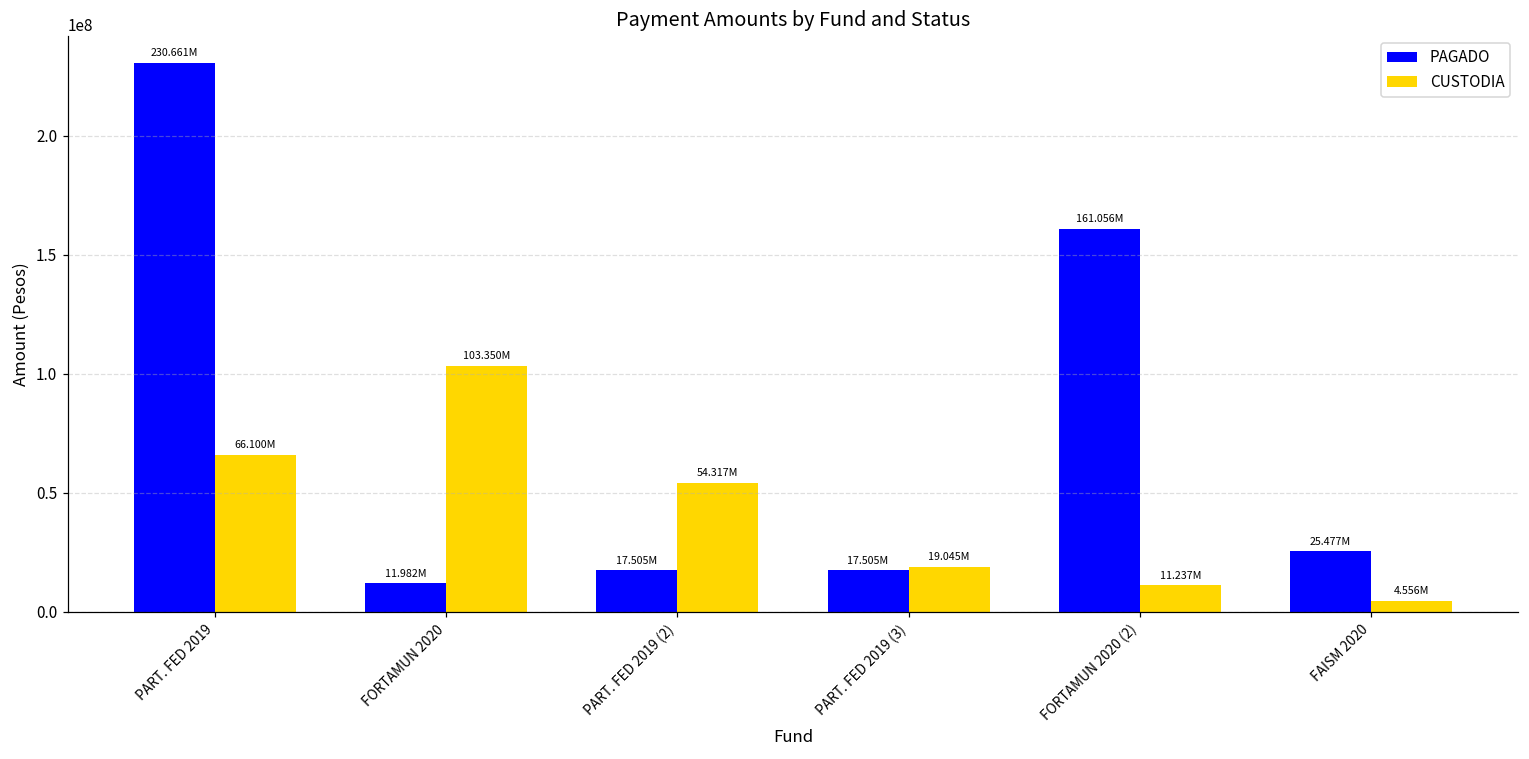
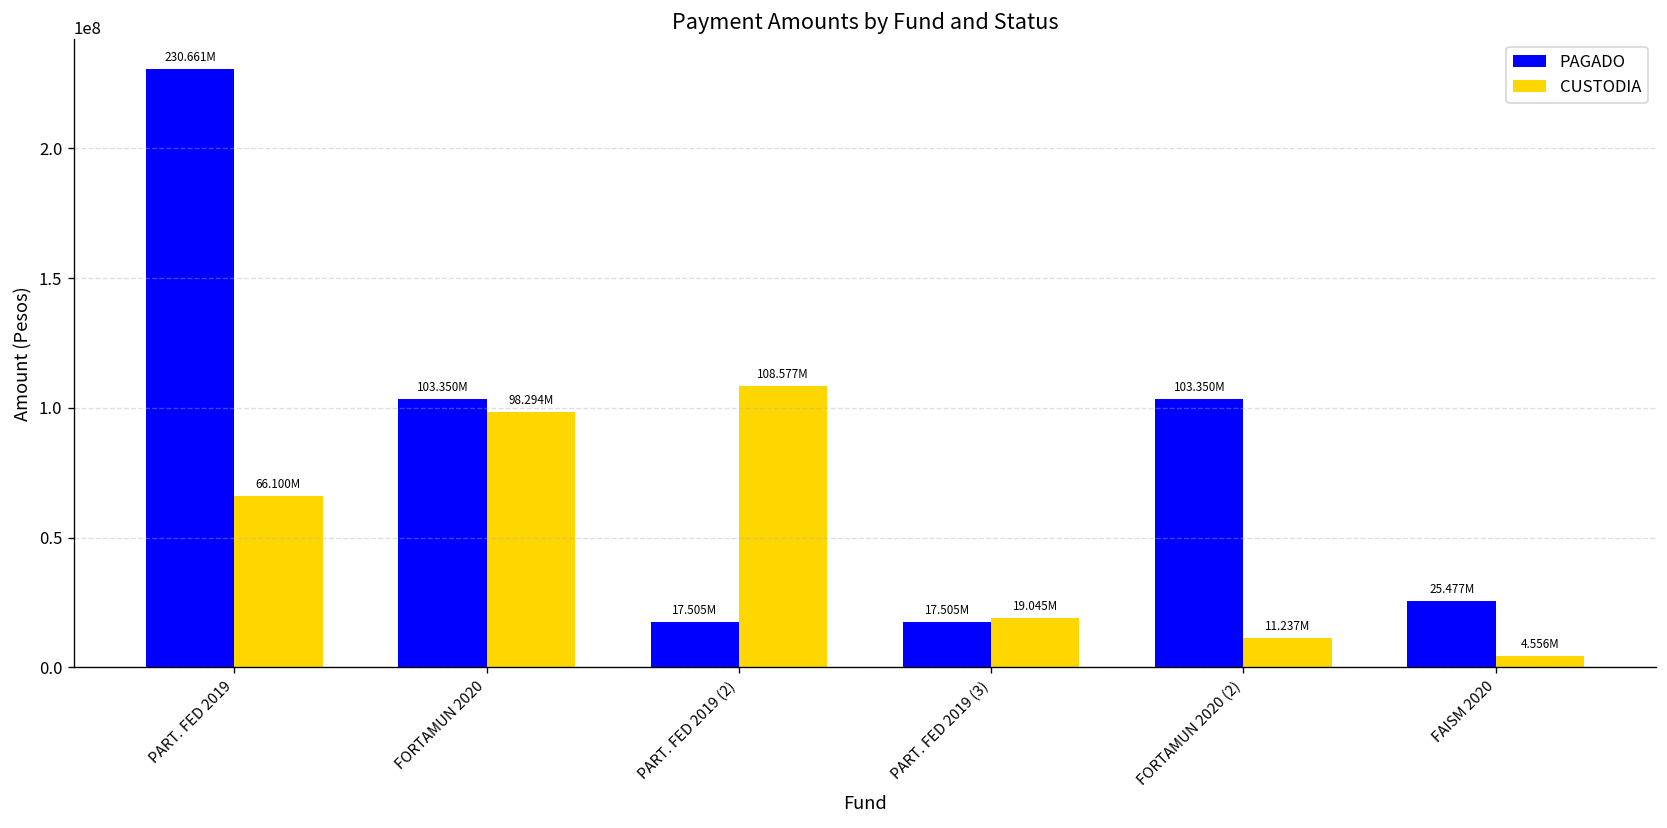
PAGADO, FORTAMUN 2020: 11.982M -> 103.350M
CUSTODIA, FORTAMUN 2020: 103.350M -> 98.294M
CUSTODIA, PART. FED 2019 (2): 54.317M -> 108.577M
PAGADO, FORTAMUN 2020 (2): 161.056M -> 103.350M
